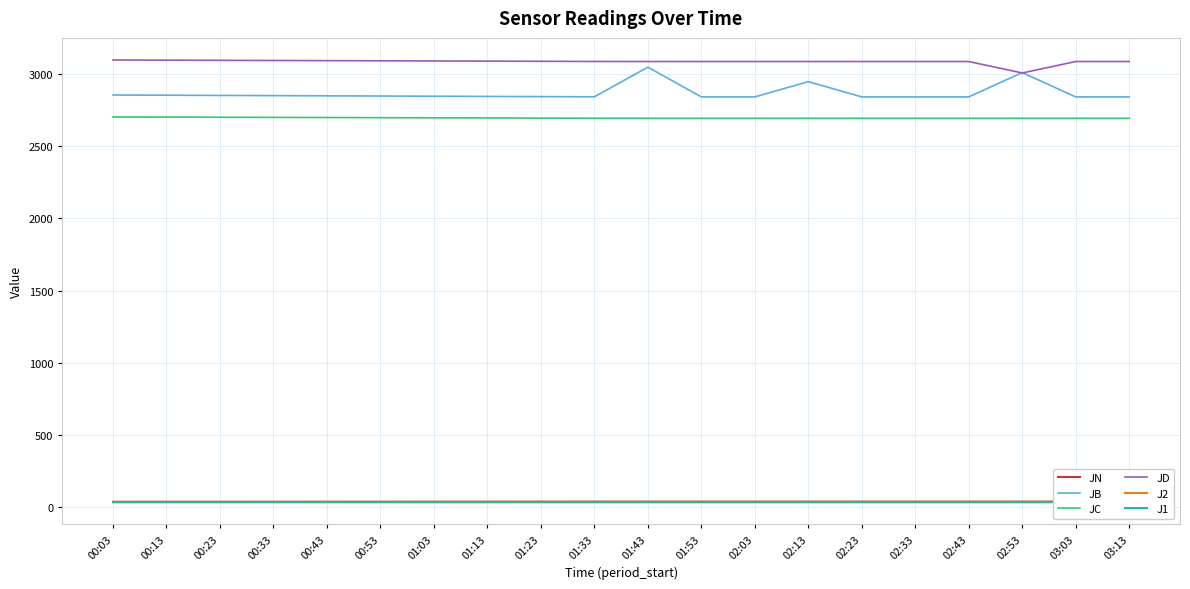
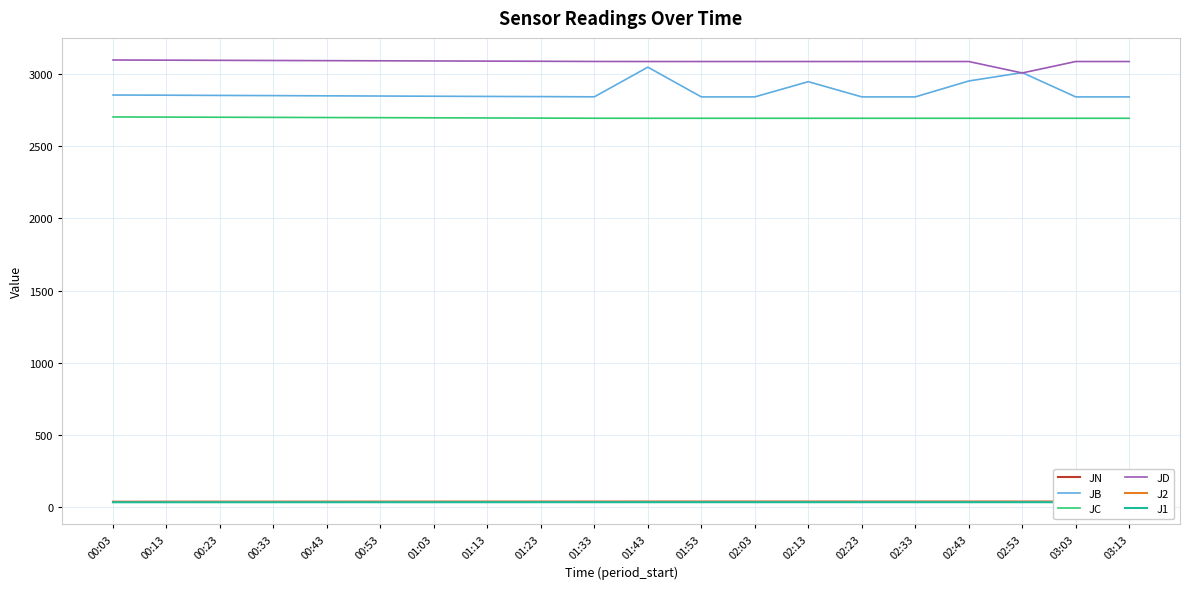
JB, 02:43: 2840 -> 2950
